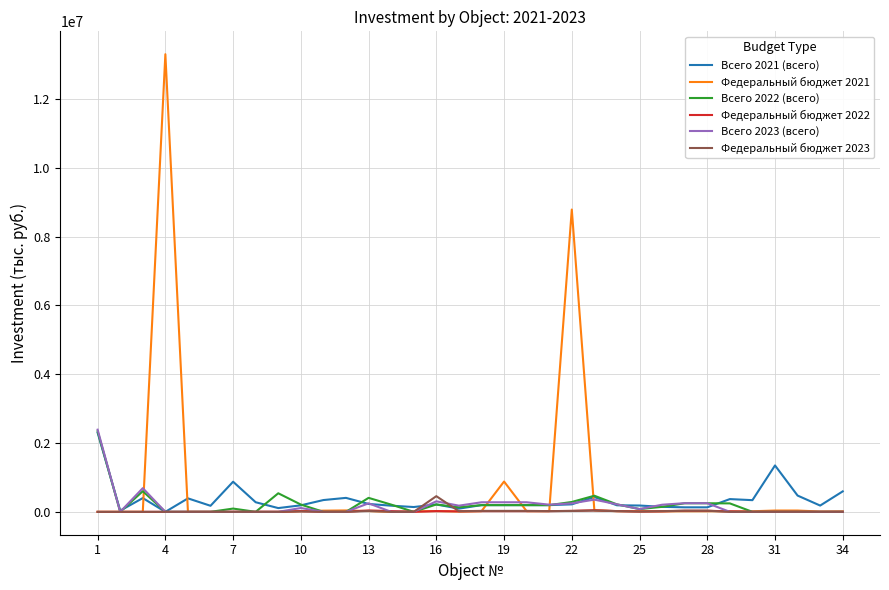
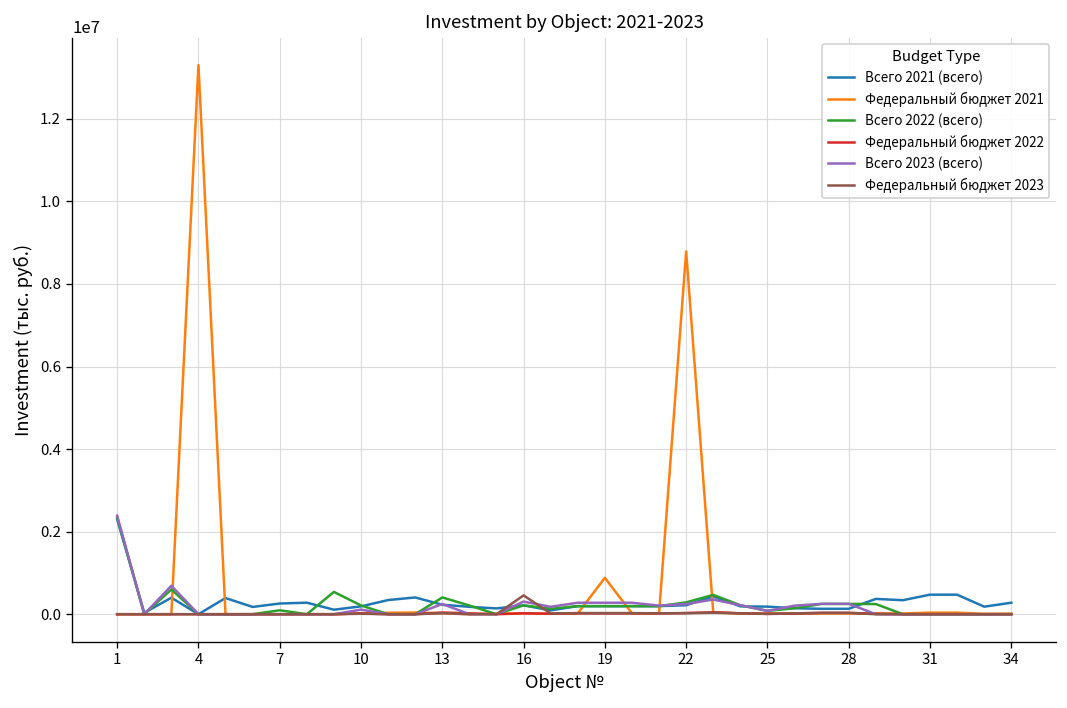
Всего 2021 (всего), 7: 900000 -> 300000
Всего 2021 (всего), 31: 1300000 -> 500000
Всего 2021 (всего), 34: 600000 -> 300000
